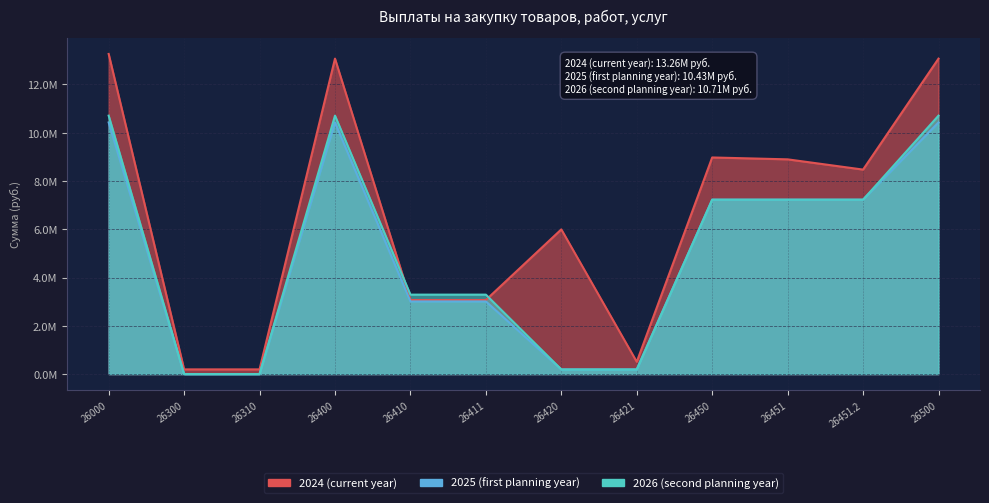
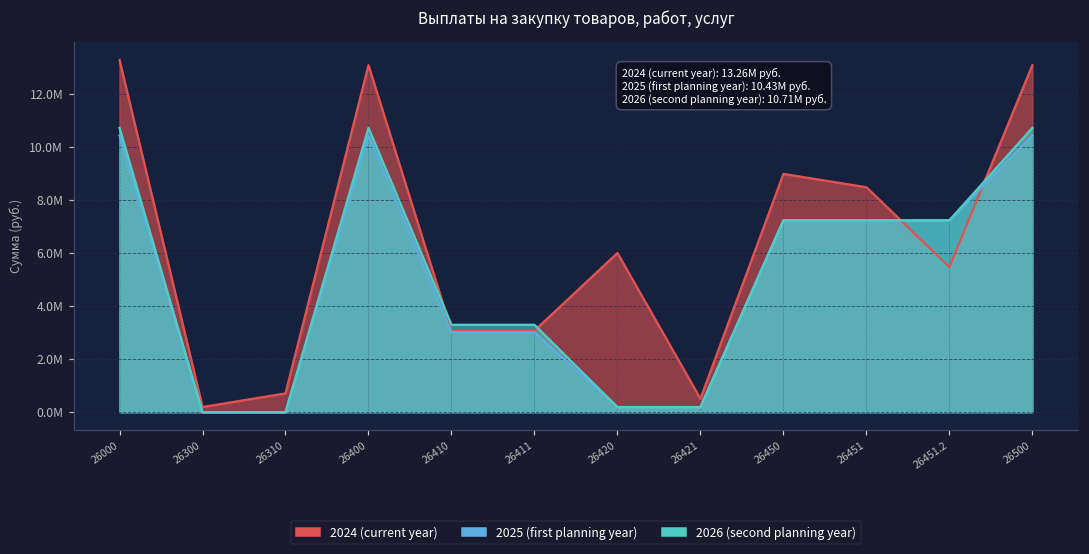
2024 (current year), 26310: 200000 -> 700000
2024 (current year), 26451: 8900000 -> 8500000
2024 (current year), 26451.2: 8500000 -> 5500000
